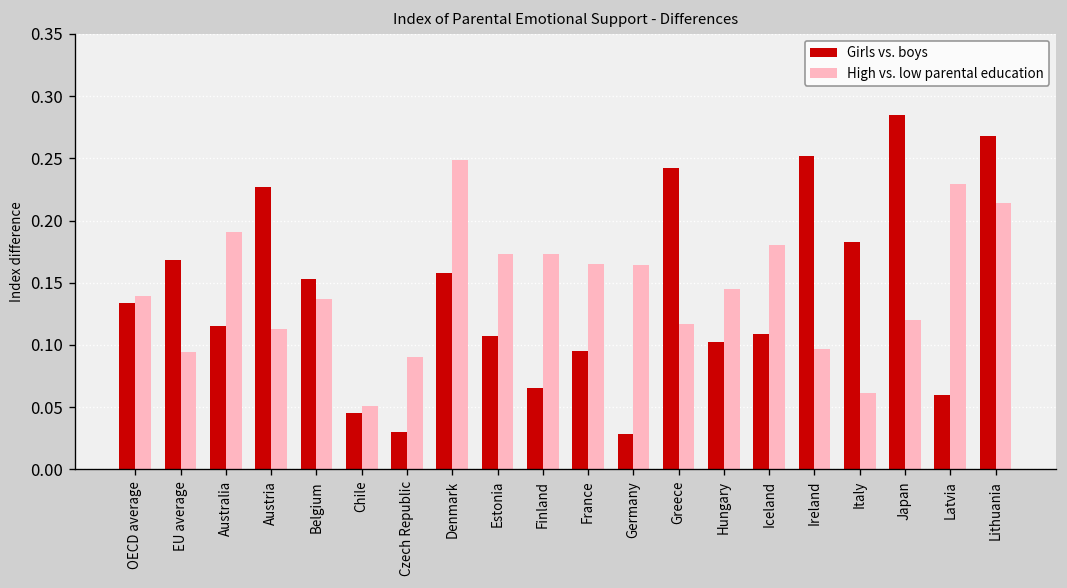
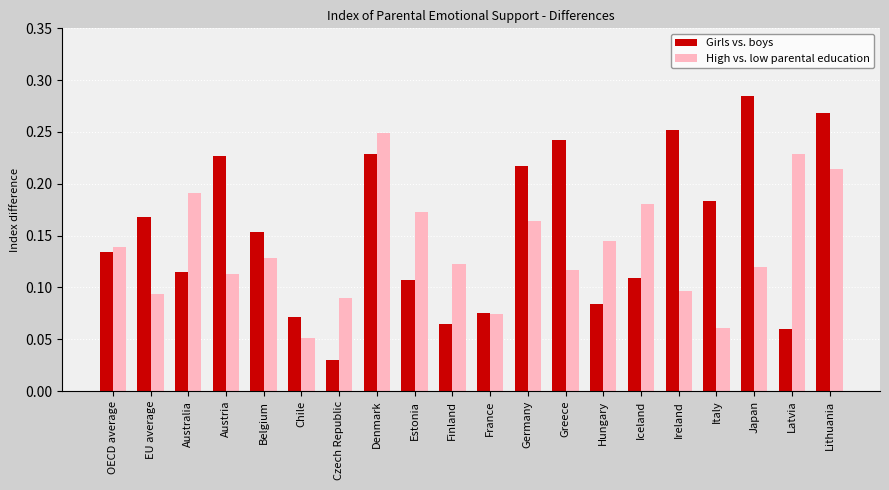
High vs. low parental education, Belgium: 0.137 -> 0.128
Girls vs. boys, Chile: 0.045 -> 0.071
Girls vs. boys, Denmark: 0.158 -> 0.229
High vs. low parental education, Finland: 0.173 -> 0.123
Girls vs. boys, France: 0.095 -> 0.075
High vs. low parental education, France: 0.165 -> 0.074
Girls vs. boys, Germany: 0.028 -> 0.217
Girls vs. boys, Hungary: 0.102 -> 0.084
